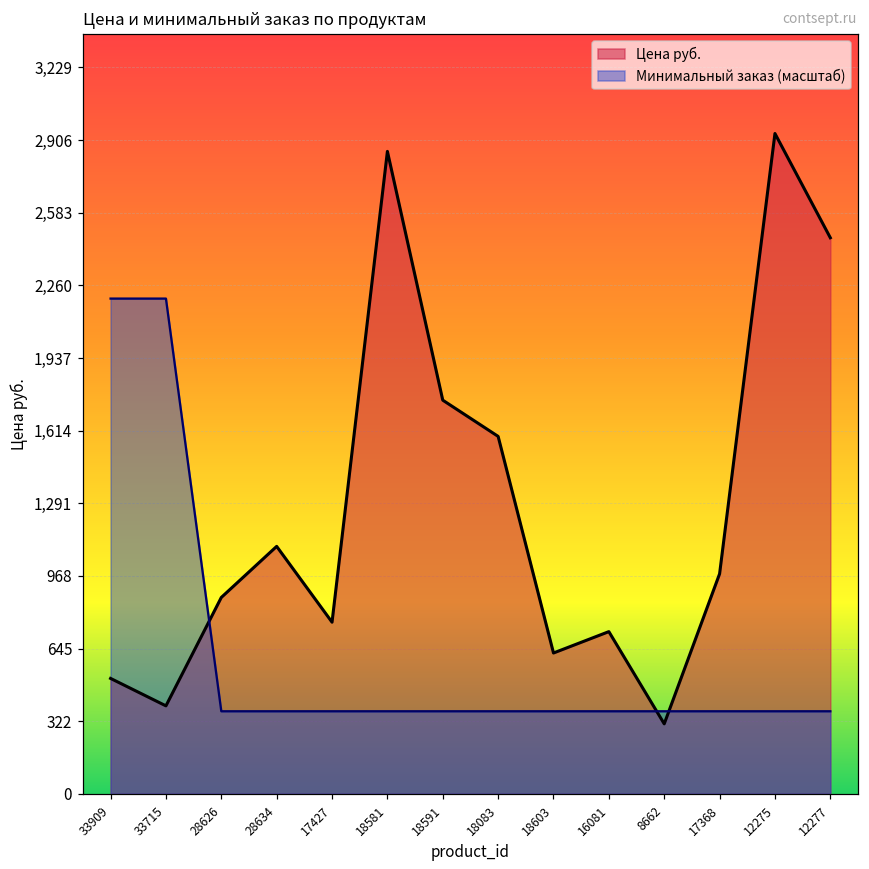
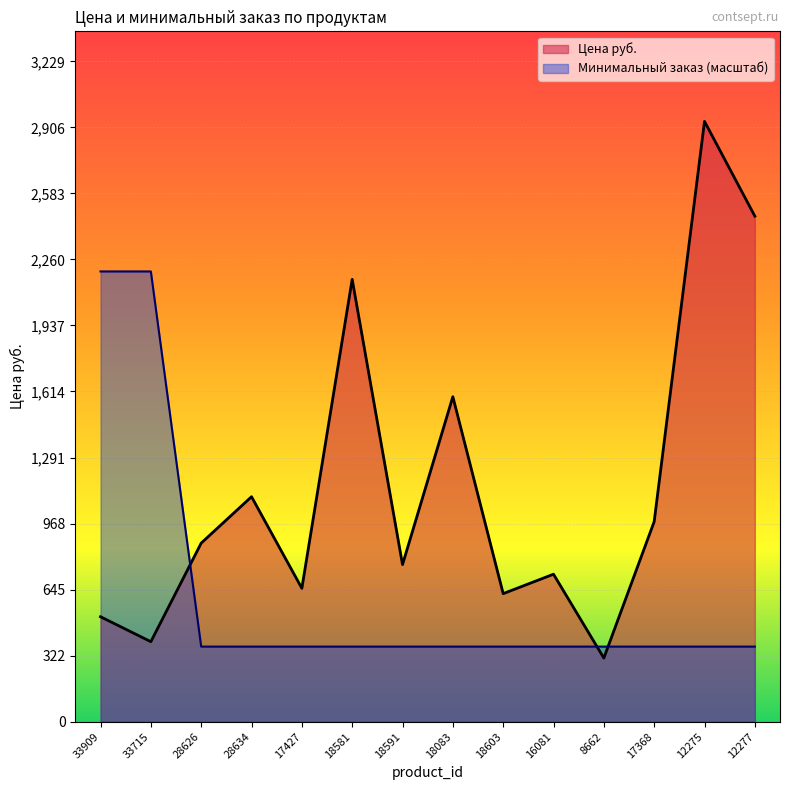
Цена руб., 17427: 760 -> 650
Цена руб., 18581: 2,860 -> 2,160
Цена руб., 18591: 1,750 -> 770
